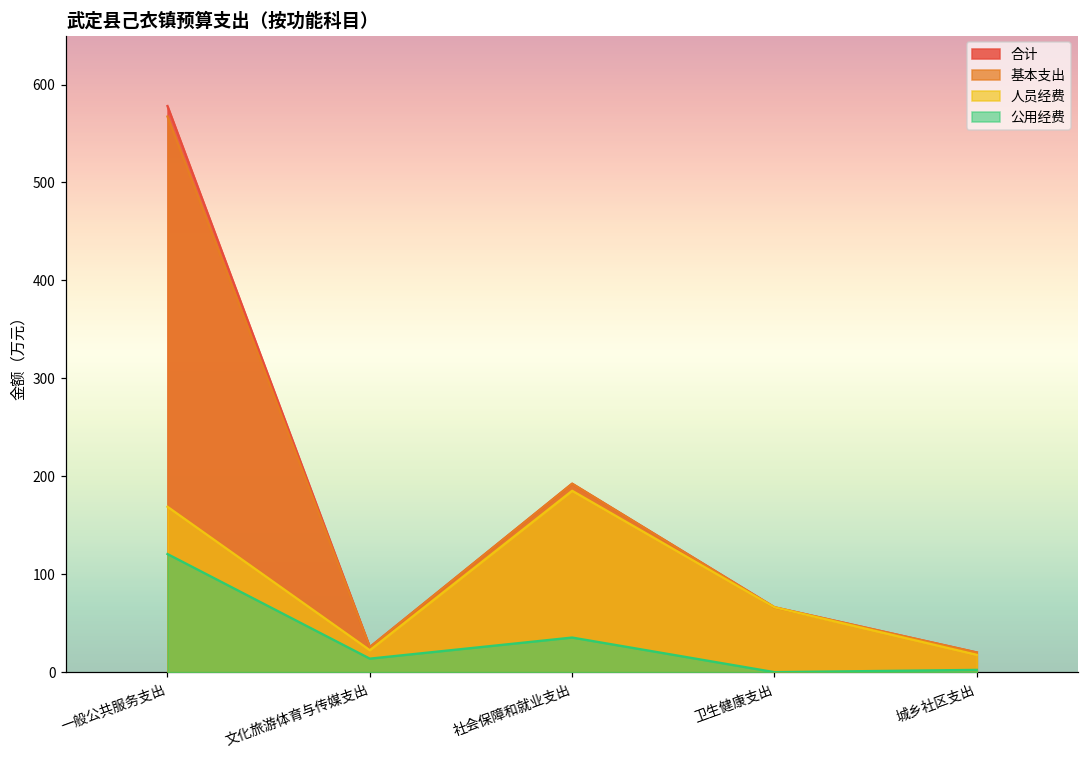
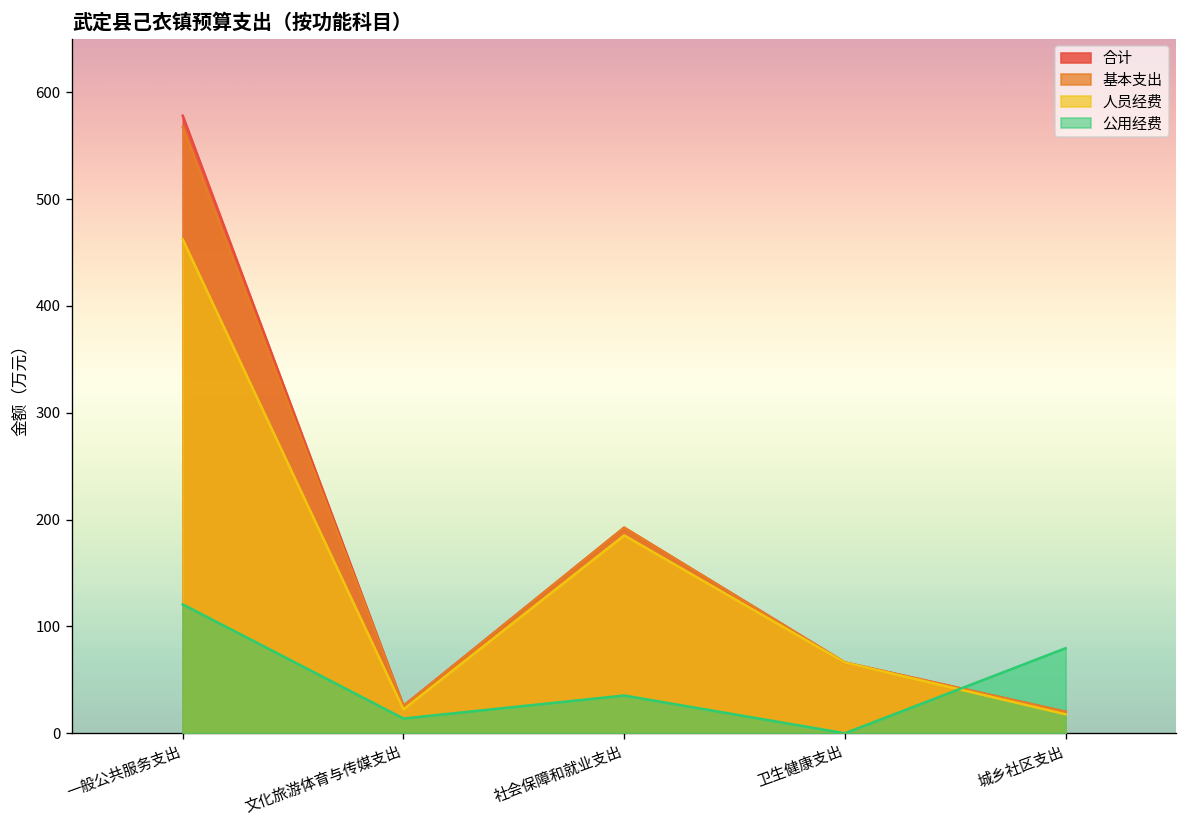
人员经费, 一般公共服务支出: 170 -> 460
公用经费, 城乡社区支出: 0 -> 80
